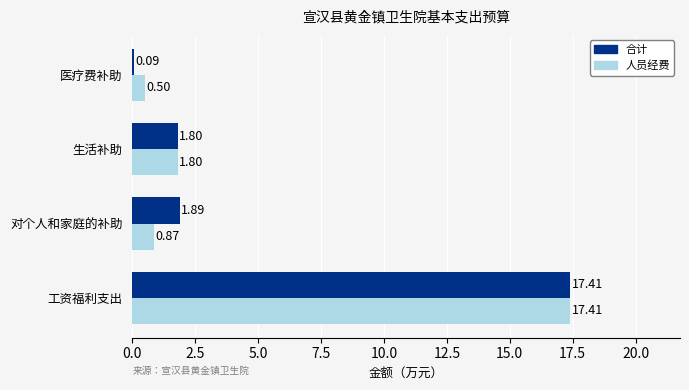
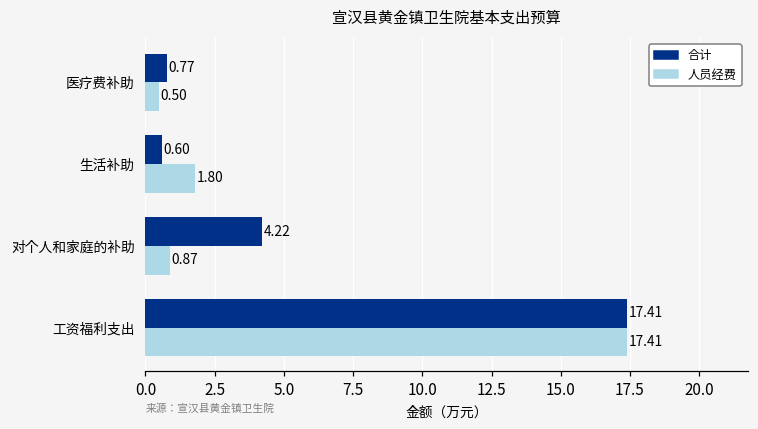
合计, 医疗费补助: 0.09 -> 0.77
合计, 生活补助: 1.80 -> 0.60
合计, 对个人和家庭的补助: 1.89 -> 4.22
